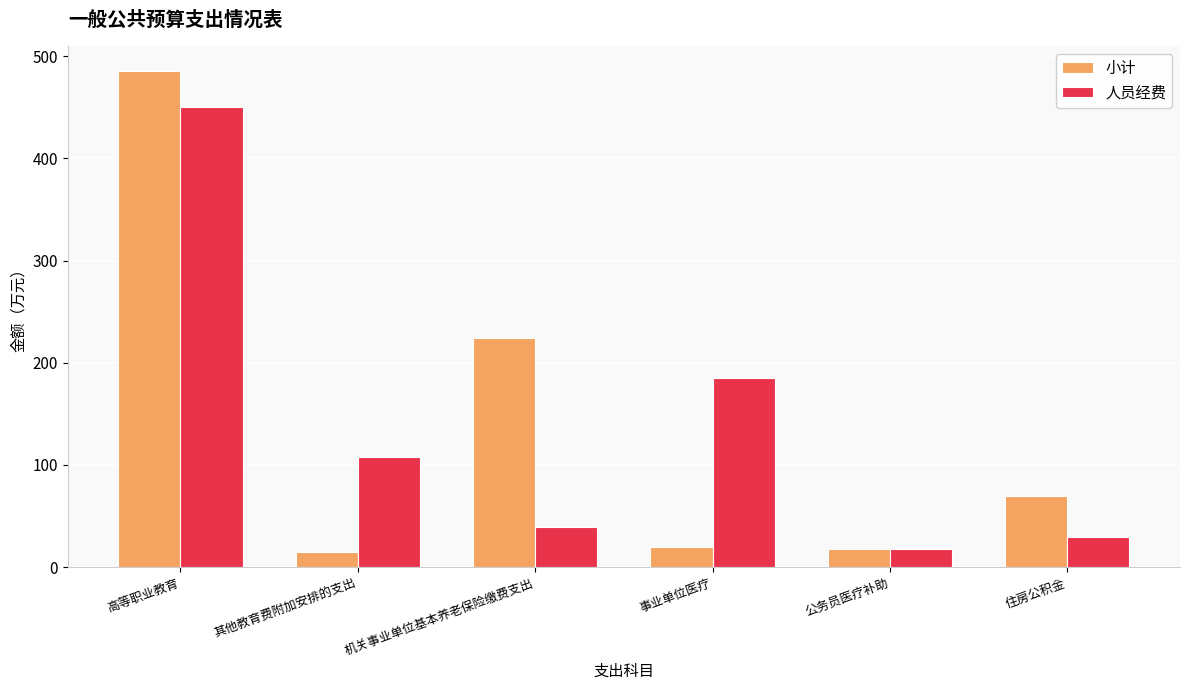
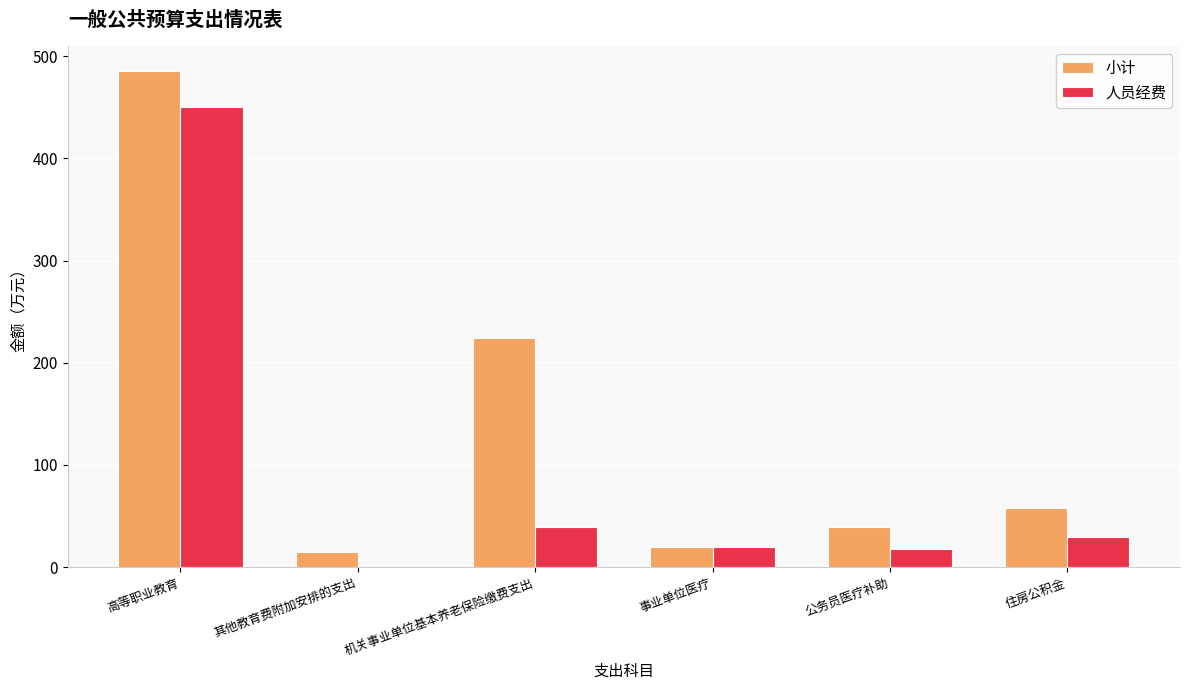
人员经费, 其他教育费附加安排的支出: 108 -> 0
人员经费, 事业单位医疗: 185 -> 20
小计, 公务员医疗补助: 18 -> 40
小计, 住房公积金: 69 -> 57
